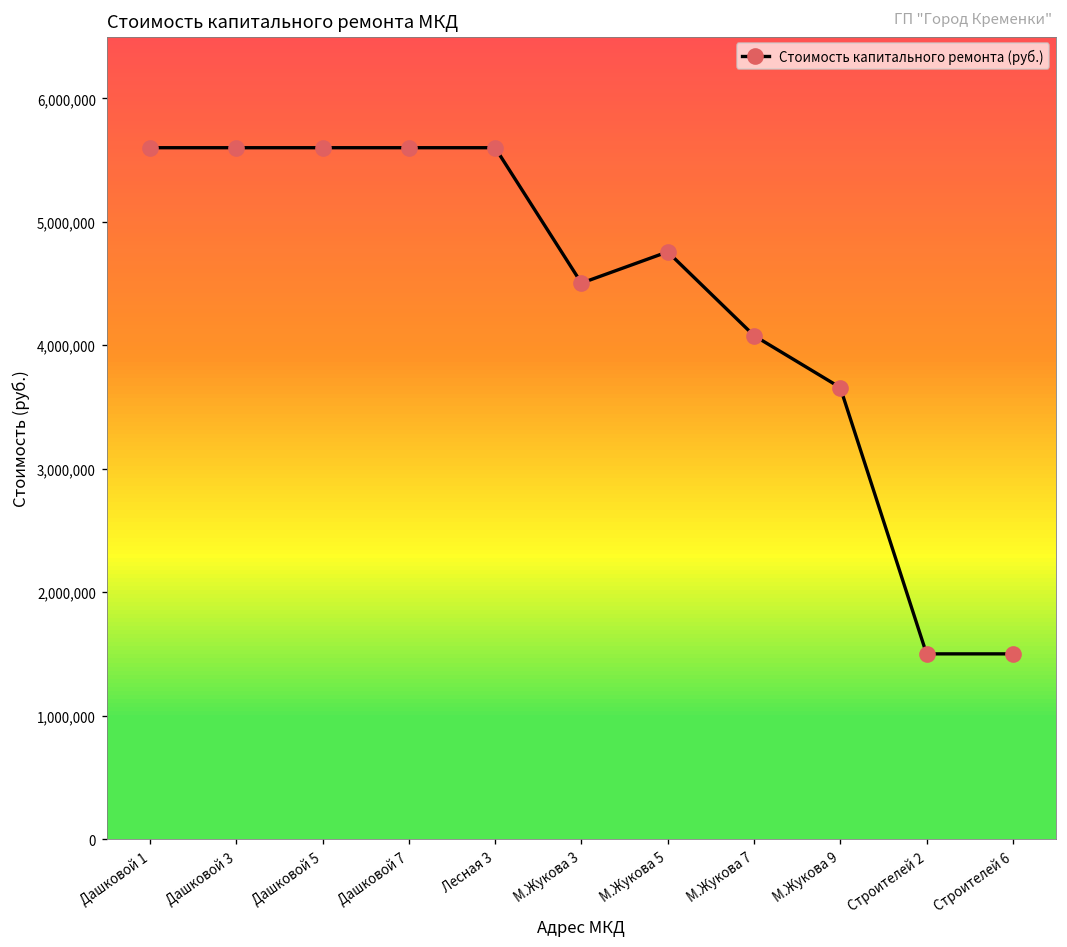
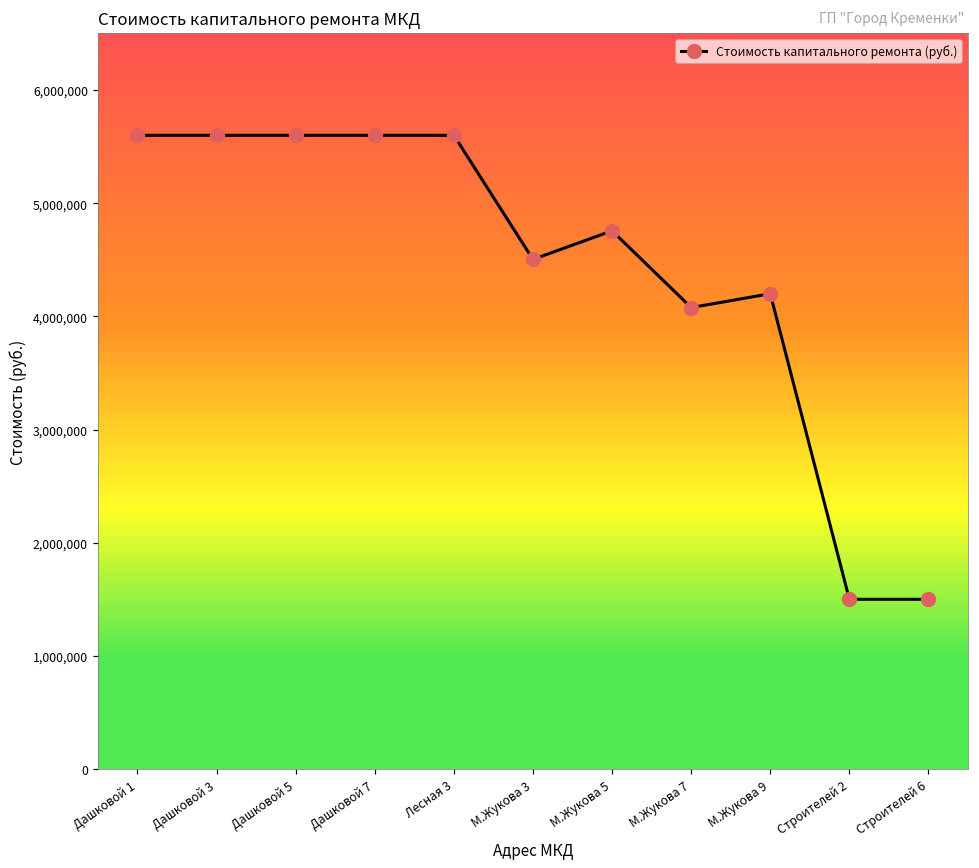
М.Жукова 9: 3,660,000 -> 4,200,000
